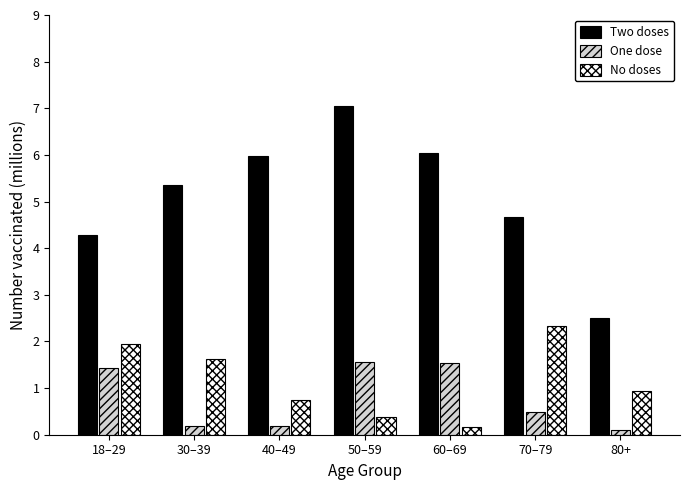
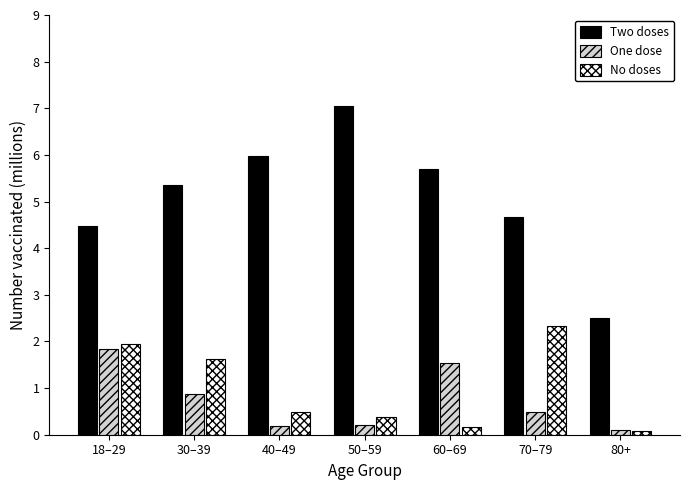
Two doses, 18–29: 4.3 -> 4.5
One dose, 18–29: 1.4 -> 1.8
One dose, 30–39: 0.2 -> 0.9
No doses, 40–49: 0.7 -> 0.5
One dose, 50–59: 1.6 -> 0.2
Two doses, 60–69: 6.0 -> 5.7
No doses, 80+: 0.9 -> 0.1
